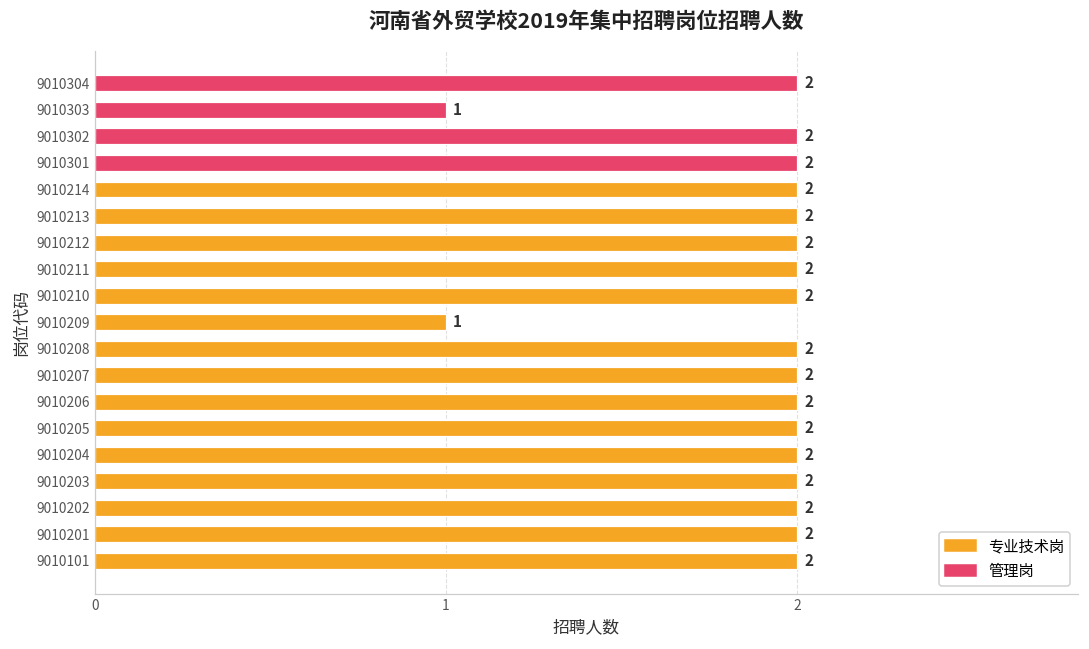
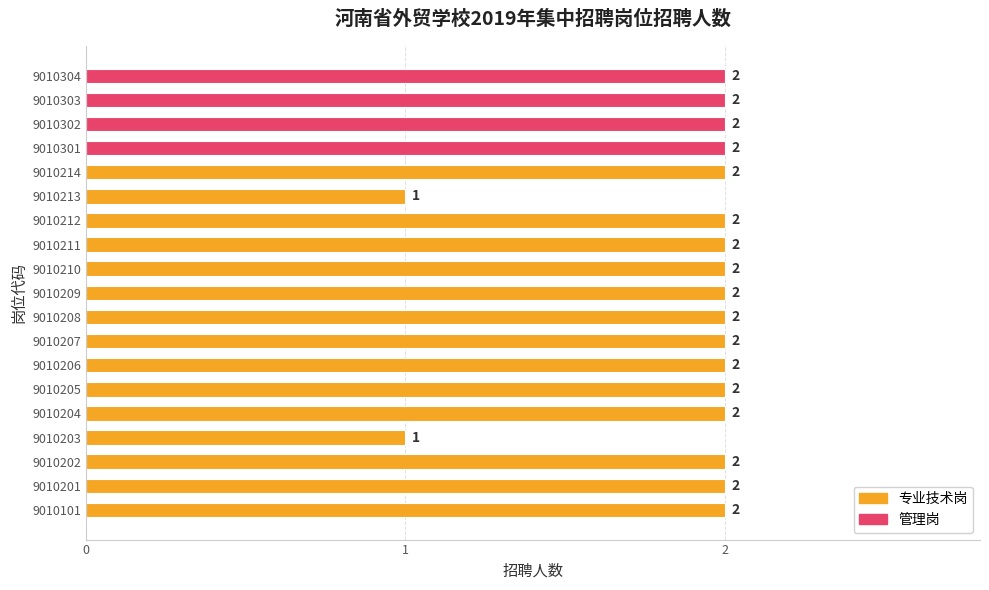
9010303: 1 -> 2
9010213: 2 -> 1
9010209: 1 -> 2
9010203: 2 -> 1
